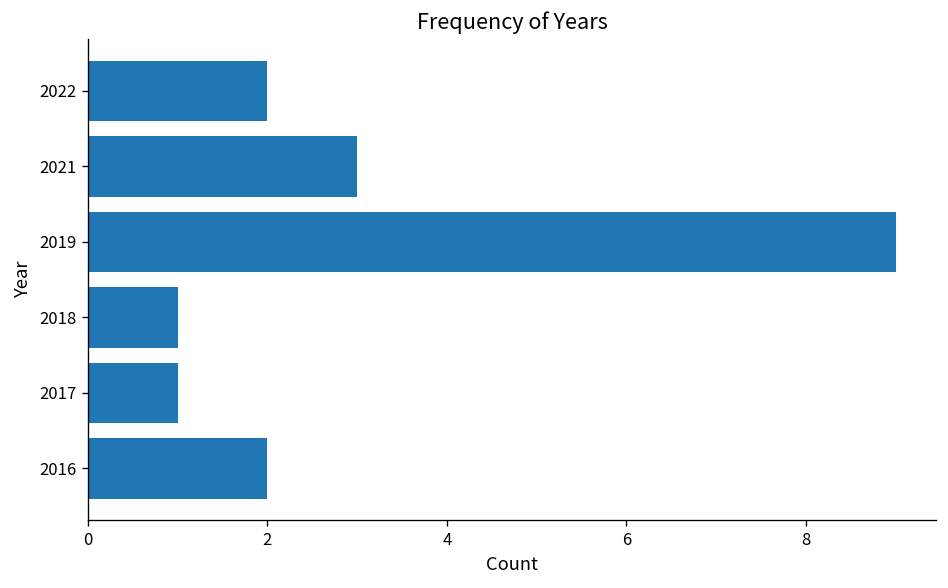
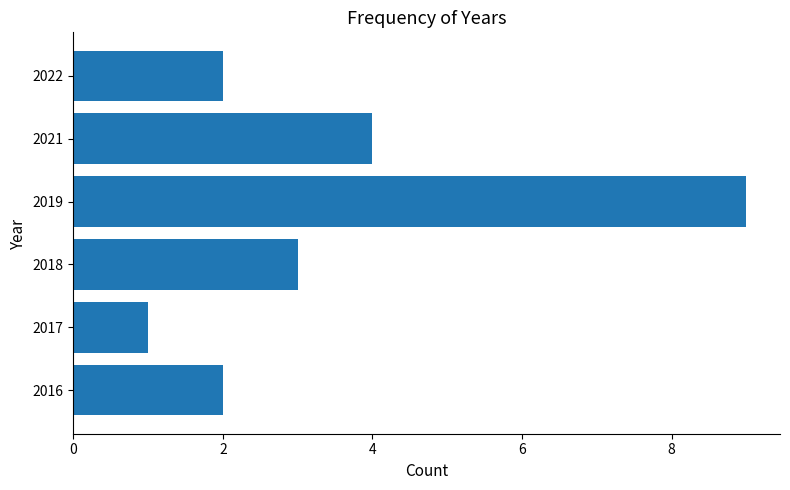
2021: 3 -> 4
2018: 1 -> 3
